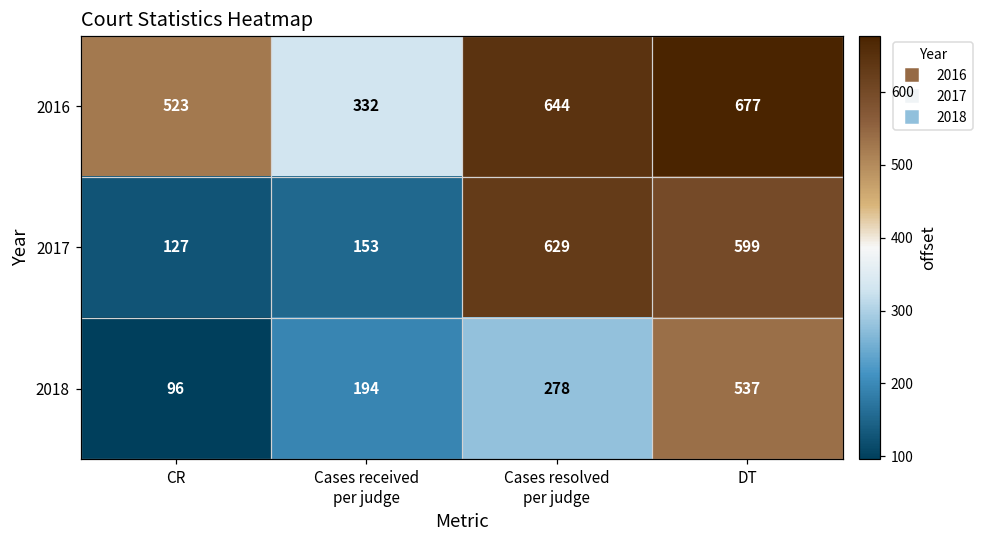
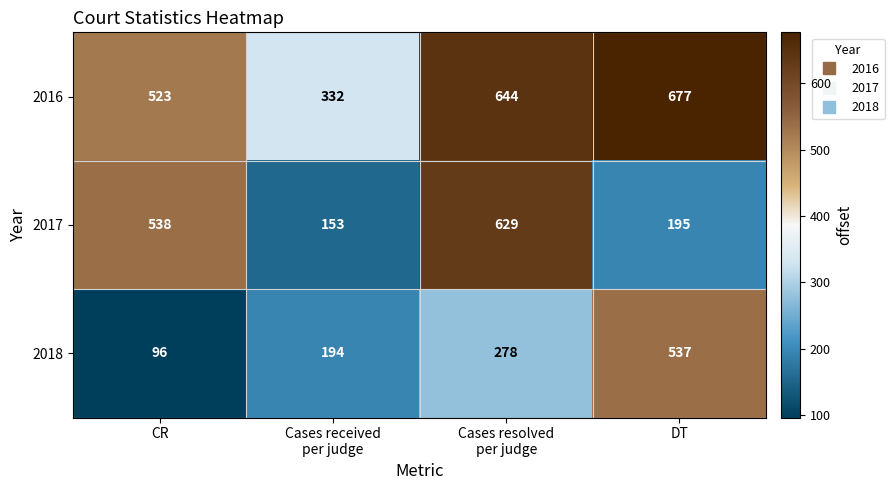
2017, CR: 127 -> 538
2017, DT: 599 -> 195
